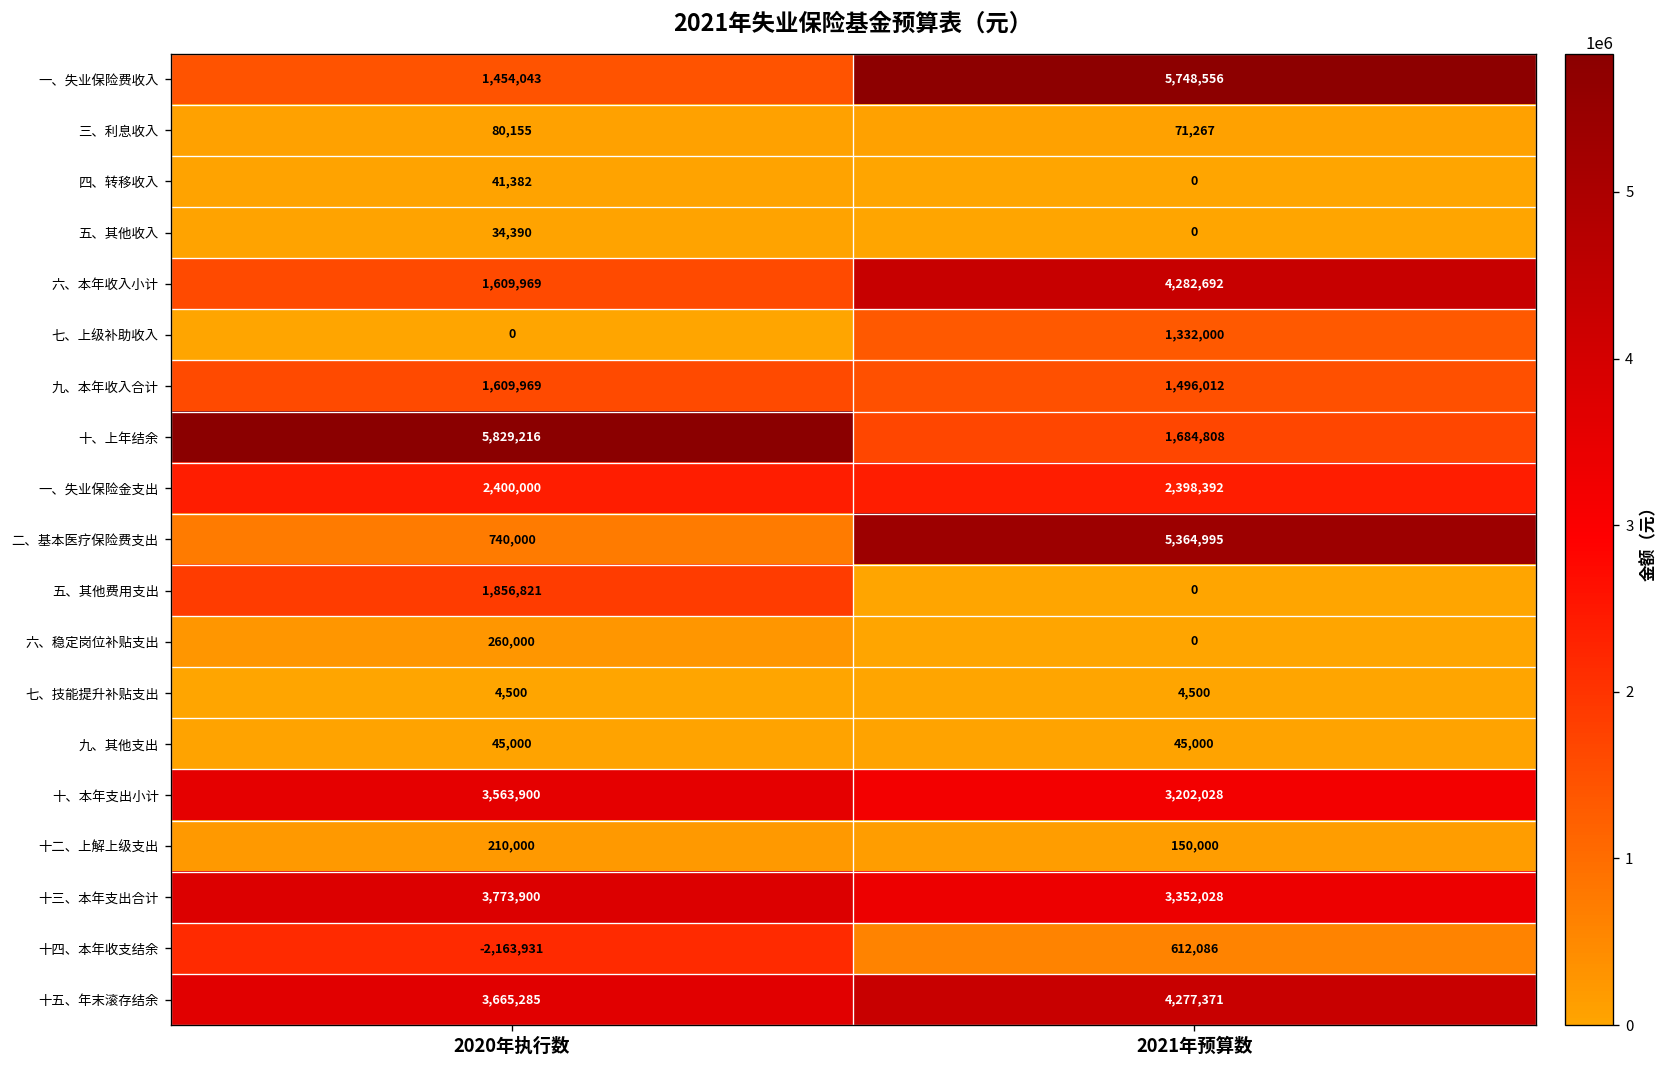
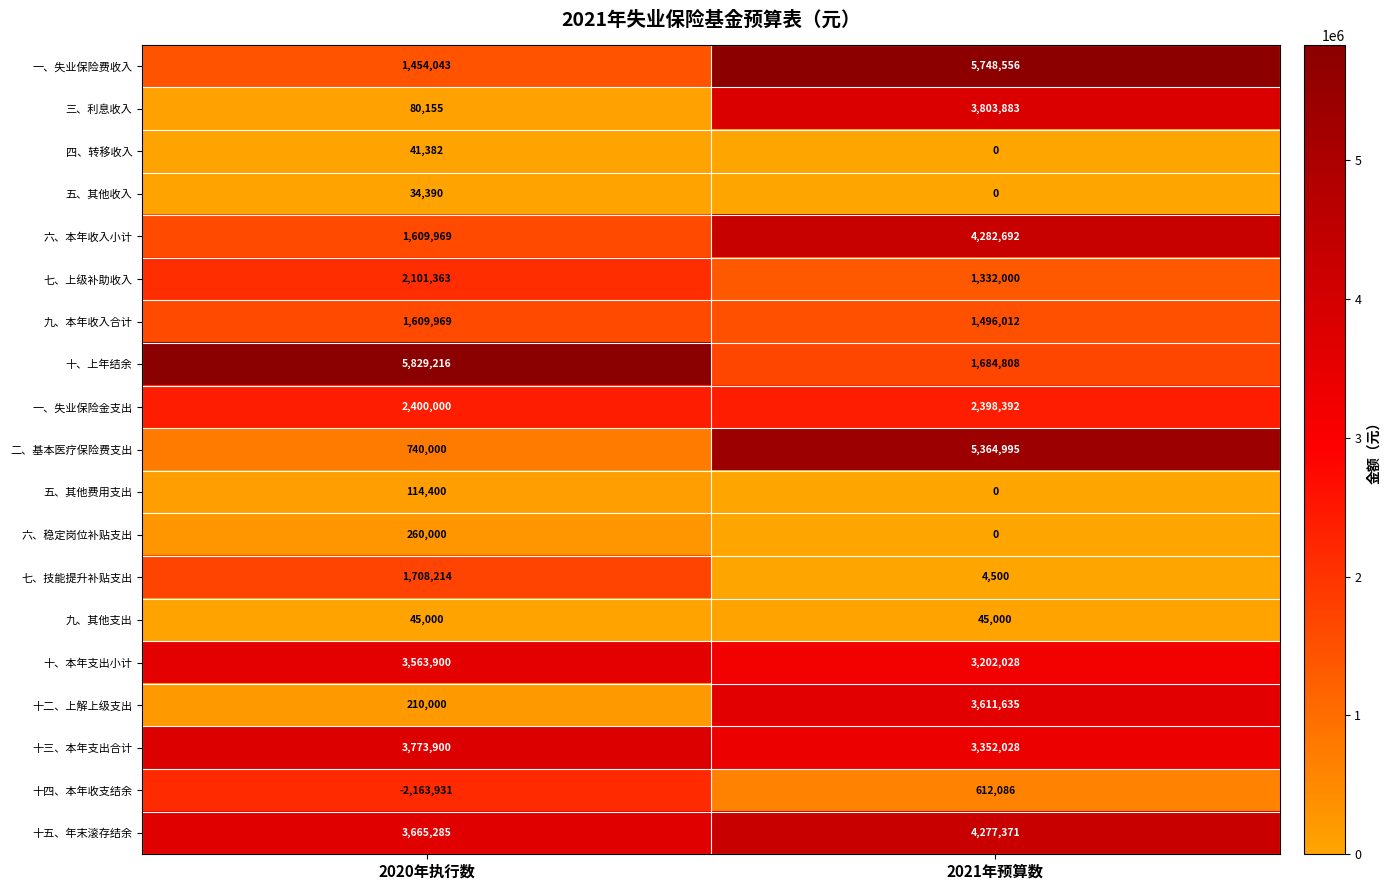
三、利息收入, 2021年预算数: 71,267 -> 3,803,883
七、上级补助收入, 2020年执行数: 0 -> 2,101,363
五、其他费用支出, 2020年执行数: 1,856,821 -> 114,400
七、技能提升补贴支出, 2020年执行数: 4,500 -> 1,708,214
十二、上解上级支出, 2021年预算数: 150,000 -> 3,611,635
